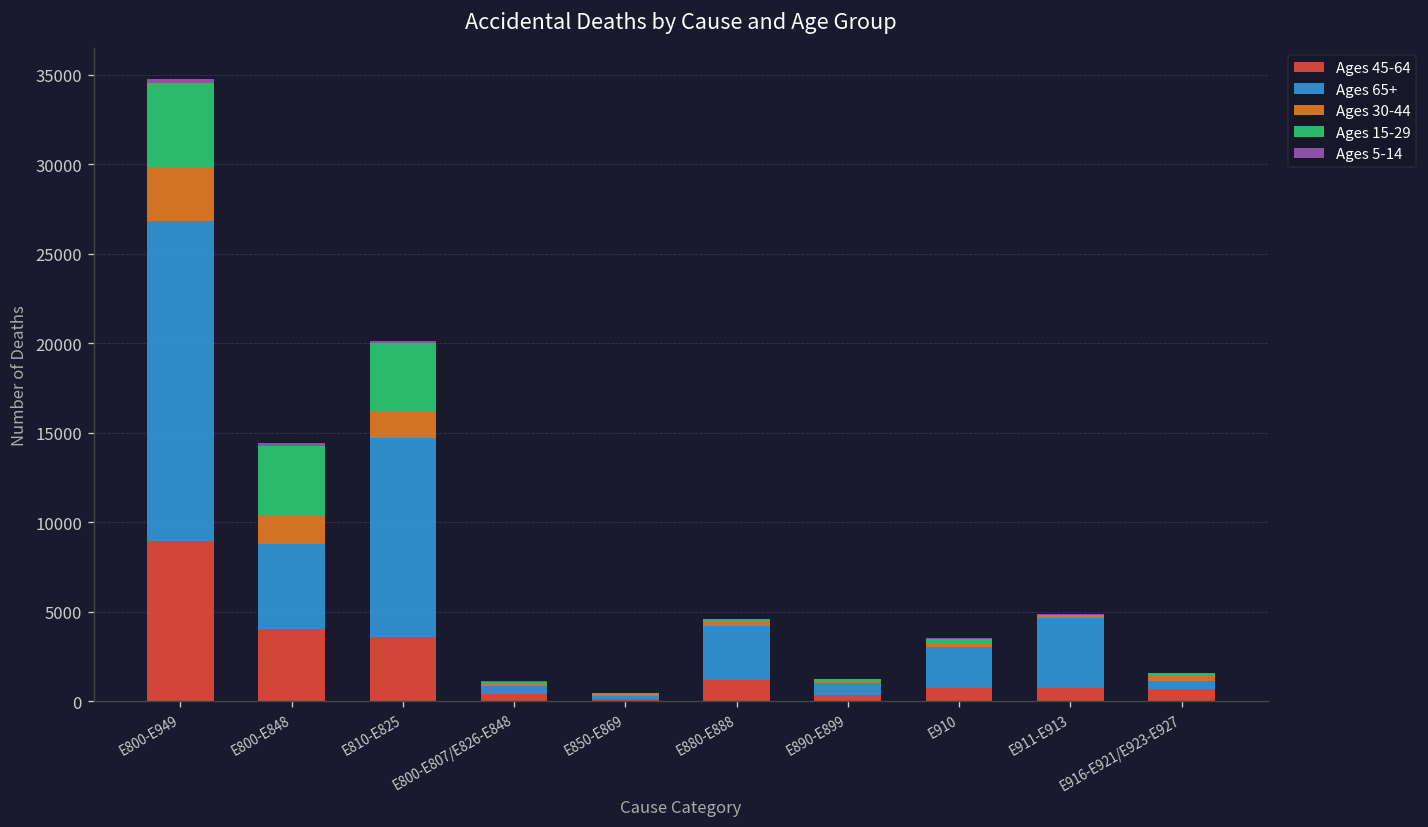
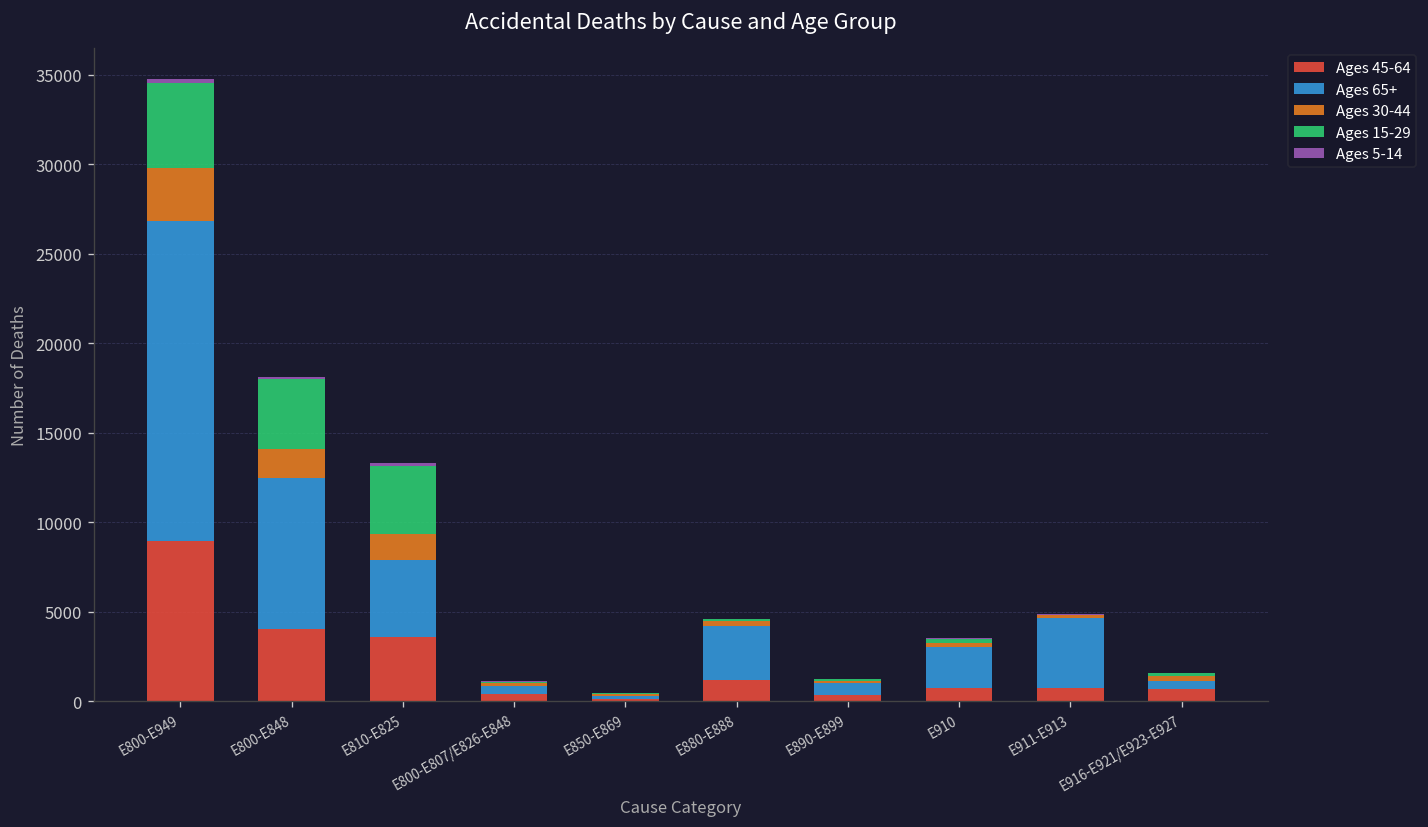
Ages 65+, E800-E848: 4700 -> 8400
Ages 65+, E810-E825: 11100 -> 4300
